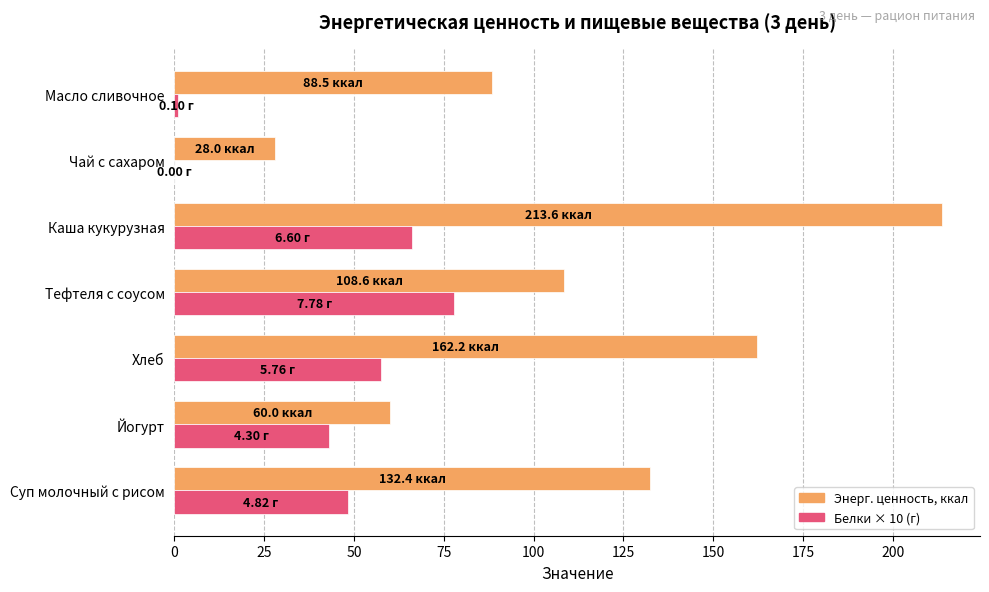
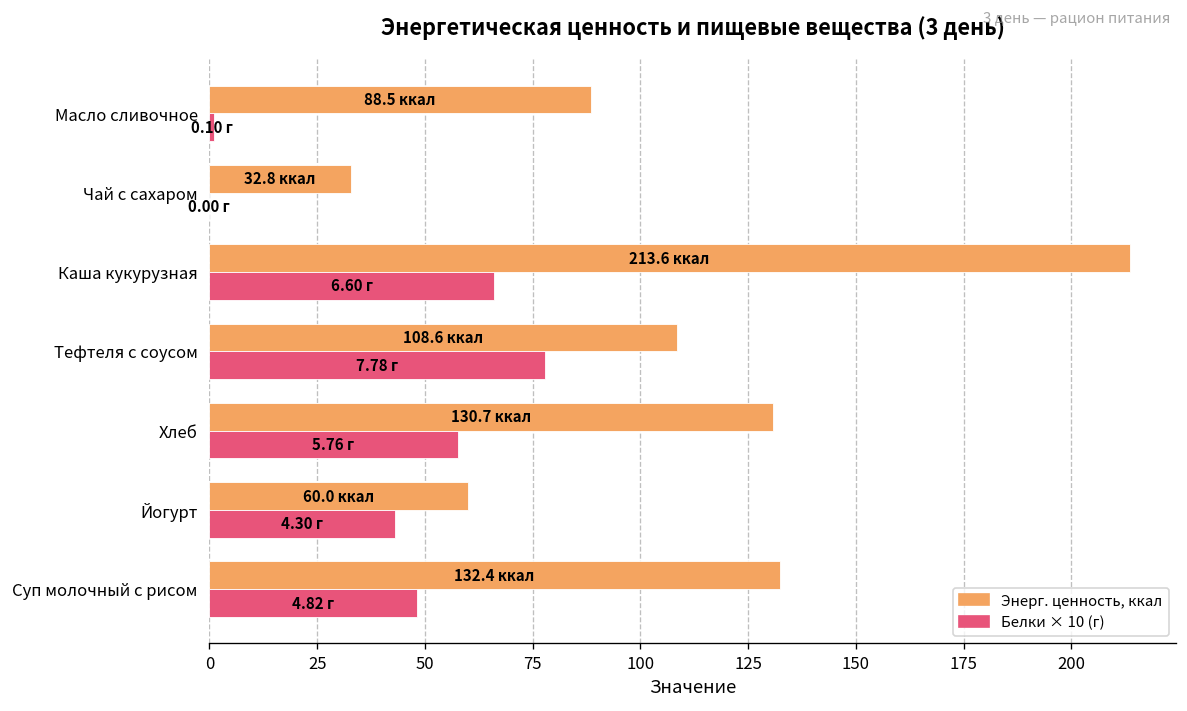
Энерг. ценность, ккал, Чай с сахаром: 28.0 -> 32.8
Энерг. ценность, ккал, Хлеб: 162.2 -> 130.7
